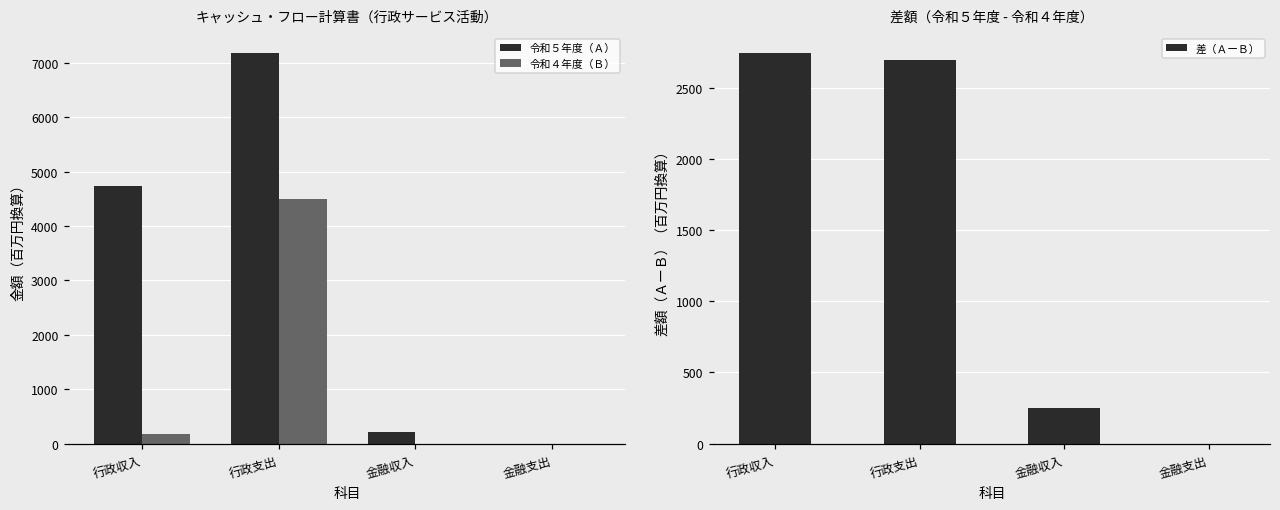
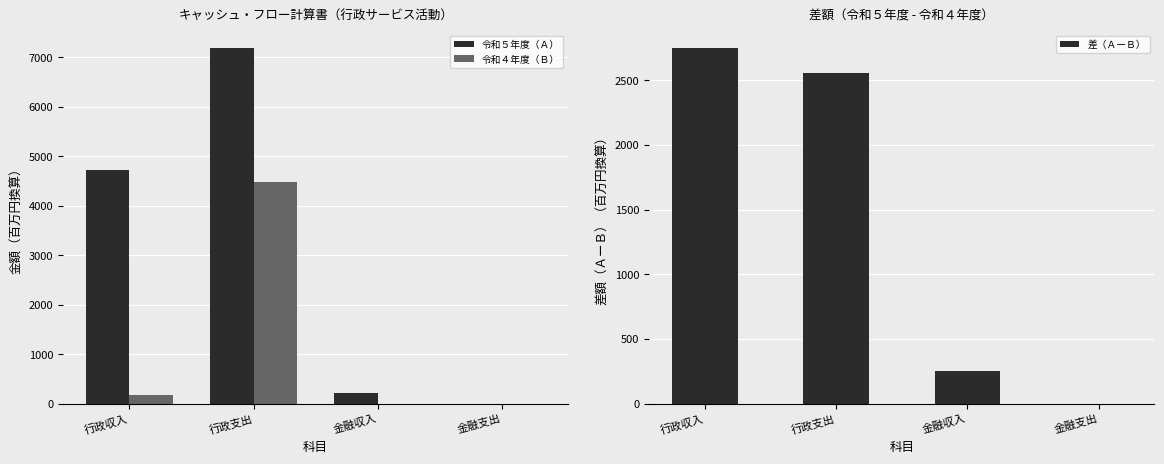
差額（令和５年度 - 令和４年度）, 行政支出: 2690 -> 2560
